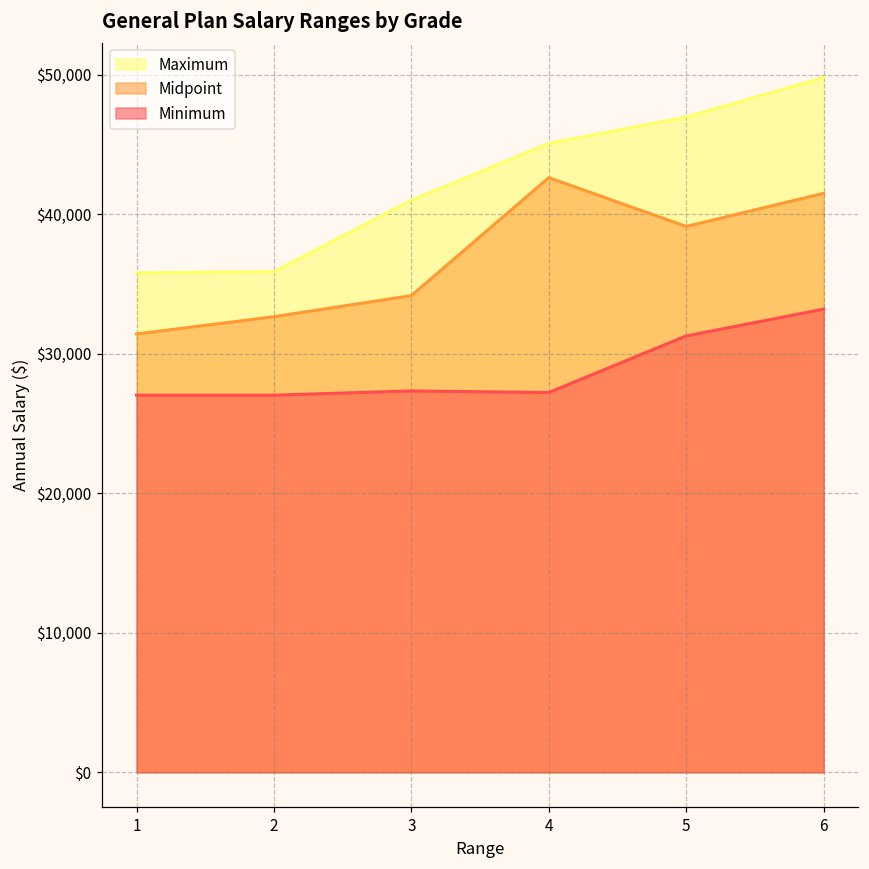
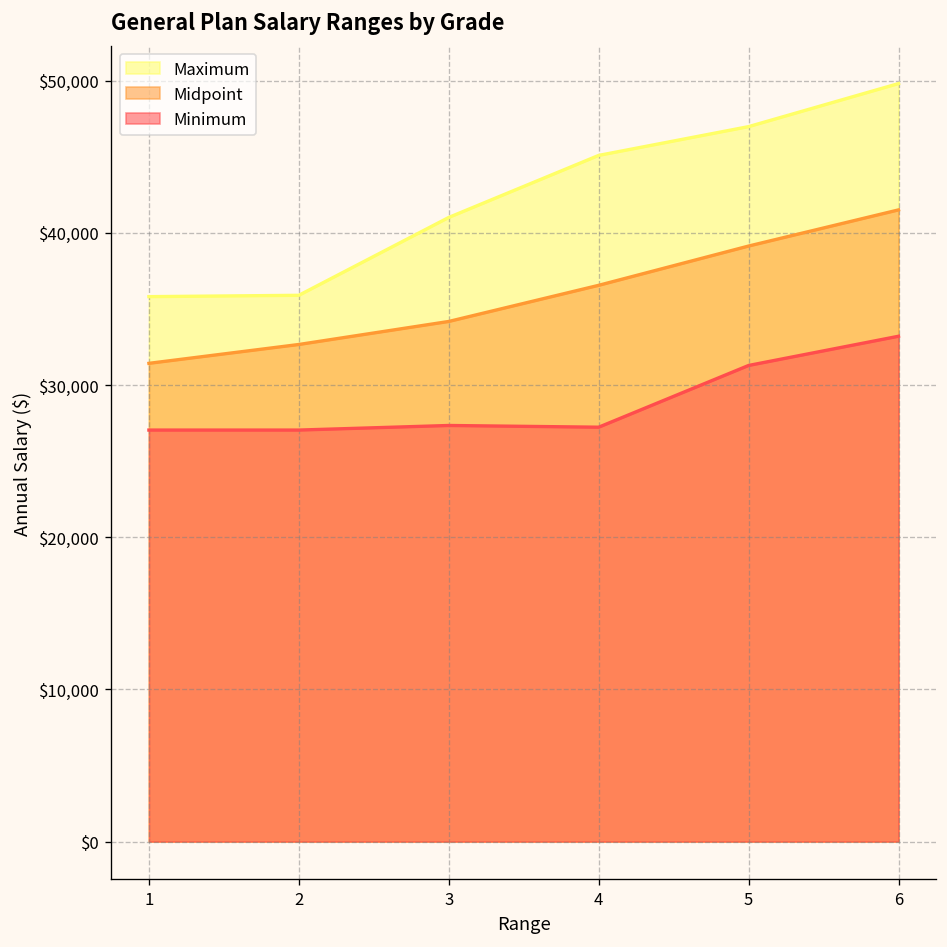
Midpoint, 4: $42,600 -> $36,600
